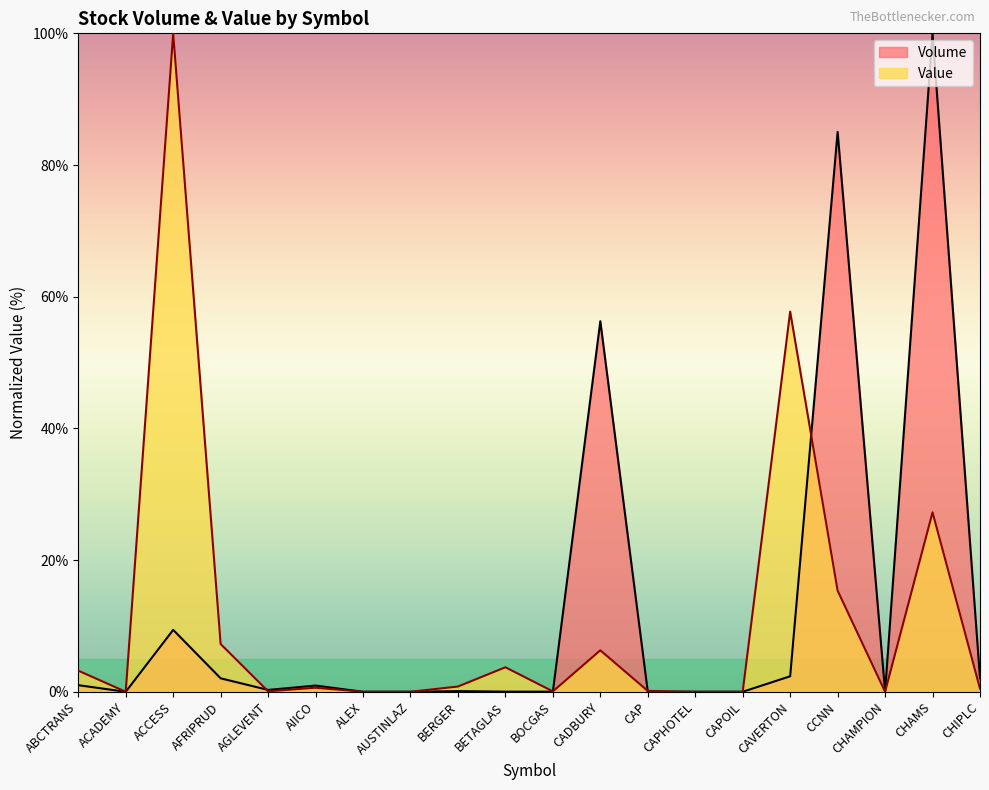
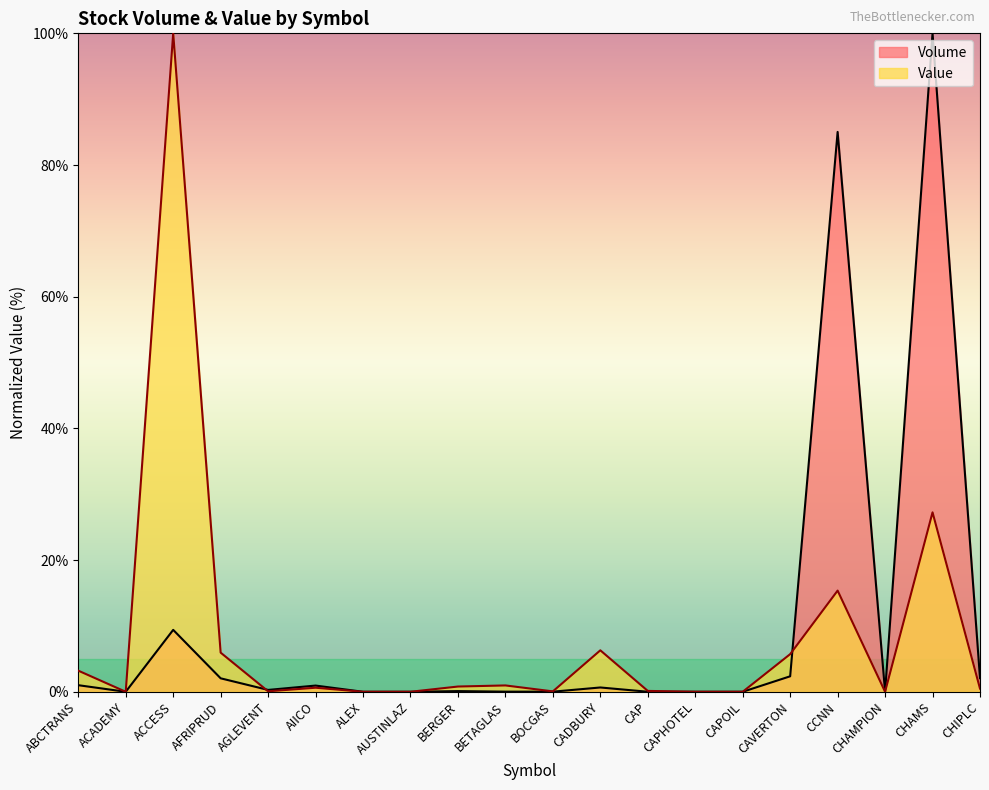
Value, AFRIPRUD: 7% -> 6%
Value, BETAGLAS: 4% -> 1%
Volume, CADBURY: 56% -> 1%
Value, CAVERTON: 58% -> 6%
